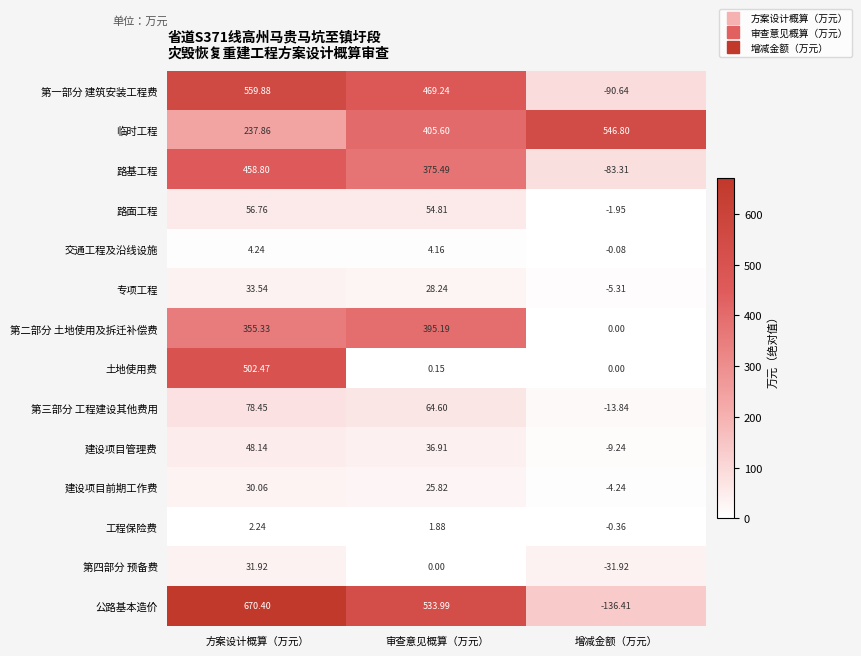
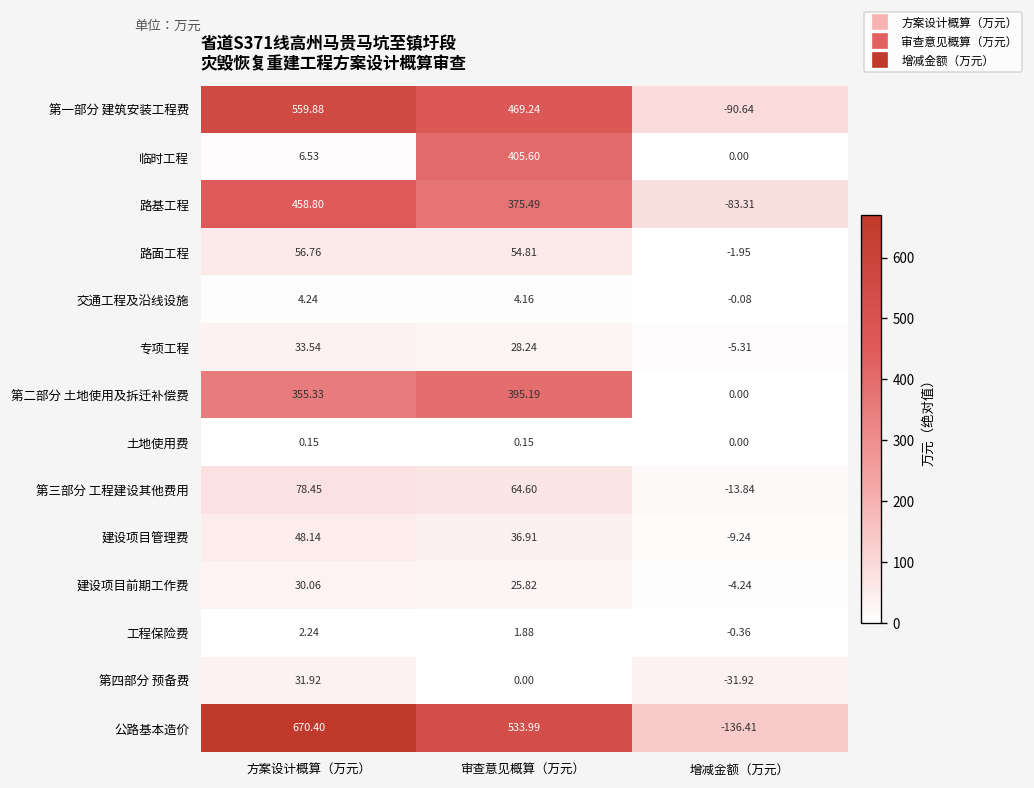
临时工程, 方案设计概算（万元）: 237.86 -> 6.53
临时工程, 增减金额（万元）: 546.80 -> 0.00
土地使用费, 方案设计概算（万元）: 502.47 -> 0.15
